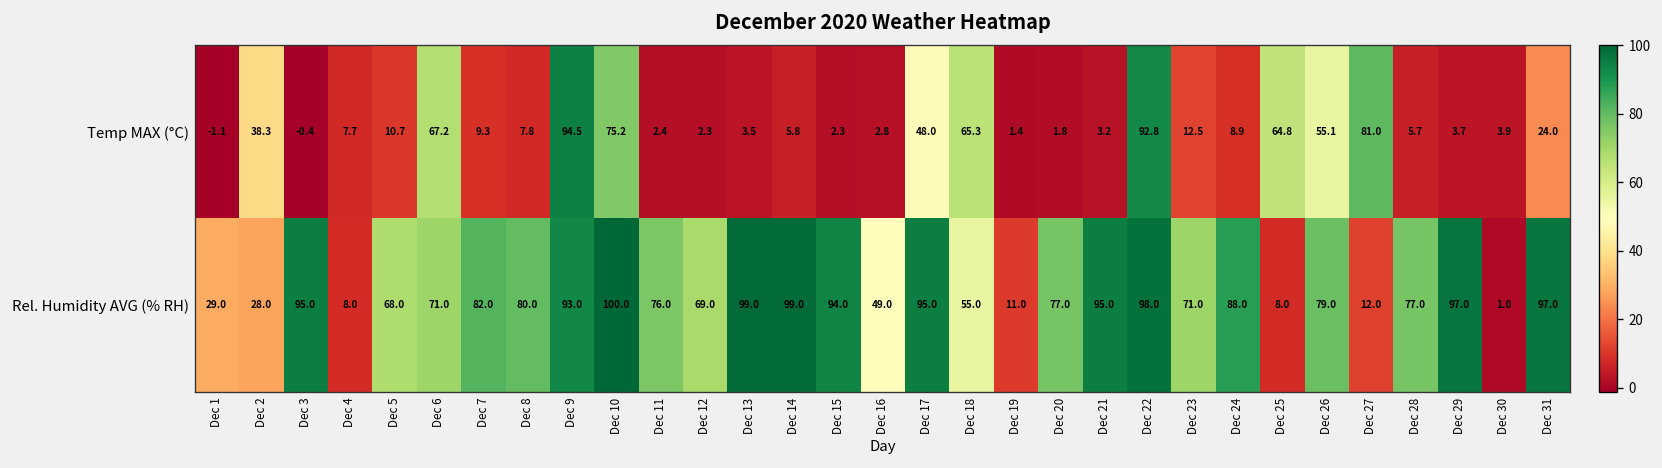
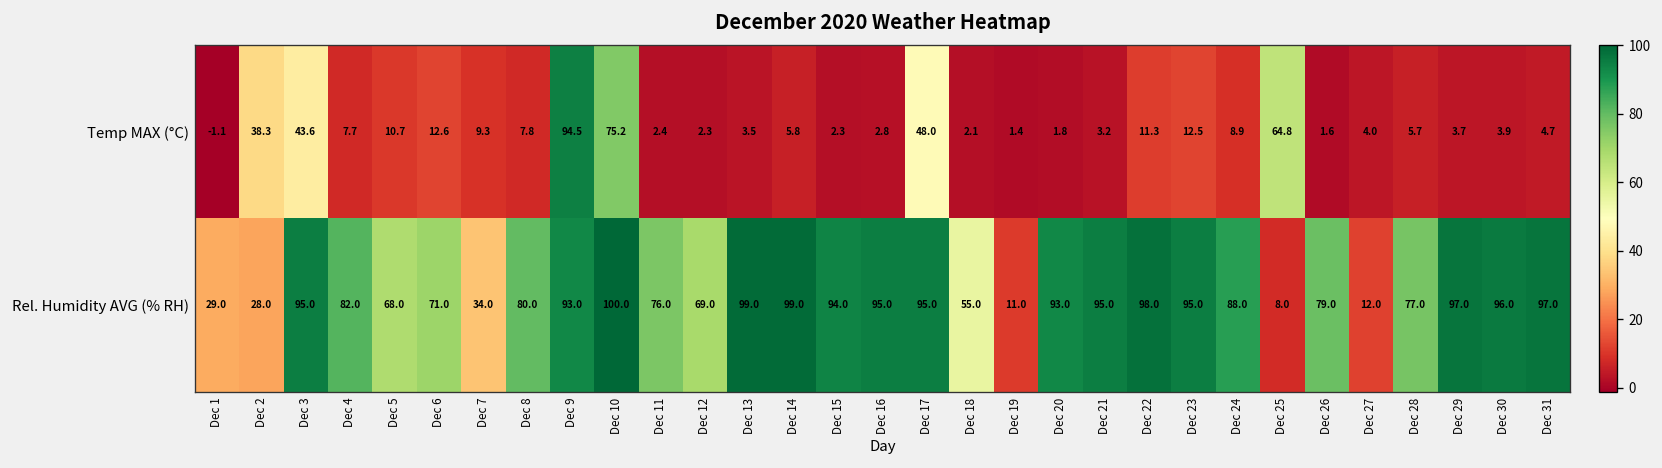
Temp MAX (°C), Dec 3: -0.4 -> 43.6
Temp MAX (°C), Dec 6: 67.2 -> 12.6
Temp MAX (°C), Dec 18: 65.3 -> 2.1
Temp MAX (°C), Dec 22: 92.8 -> 11.3
Temp MAX (°C), Dec 26: 55.1 -> 1.6
Temp MAX (°C), Dec 27: 81.0 -> 4.0
Temp MAX (°C), Dec 31: 24.0 -> 4.7
Rel. Humidity AVG (% RH), Dec 4: 8.0 -> 82.0
Rel. Humidity AVG (% RH), Dec 7: 82.0 -> 34.0
Rel. Humidity AVG (% RH), Dec 16: 49.0 -> 95.0
Rel. Humidity AVG (% RH), Dec 20: 77.0 -> 93.0
Rel. Humidity AVG (% RH), Dec 23: 71.0 -> 95.0
Rel. Humidity AVG (% RH), Dec 30: 1.0 -> 96.0
